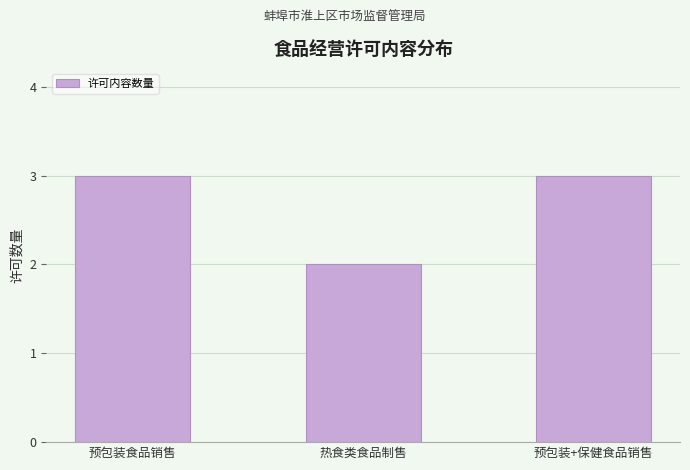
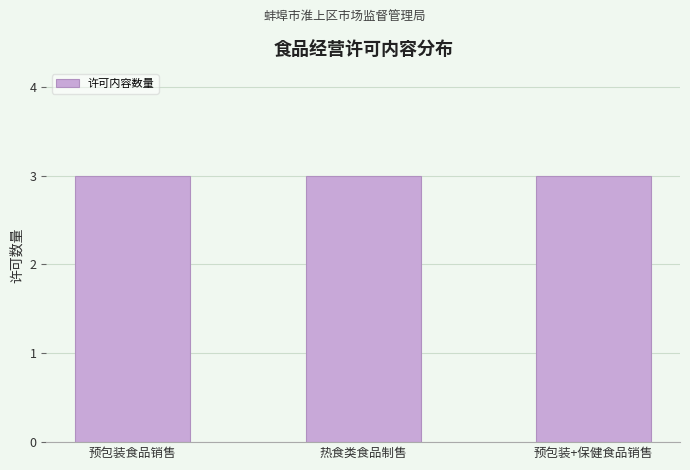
热食类食品制售: 2 -> 3
